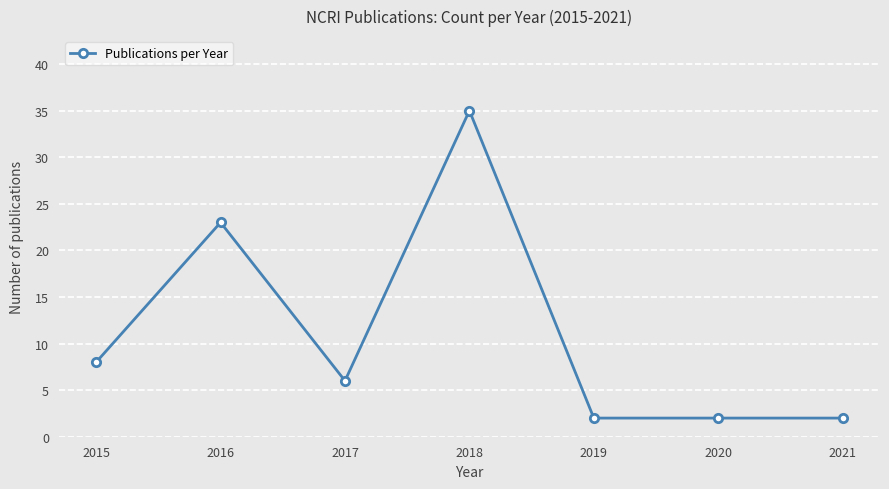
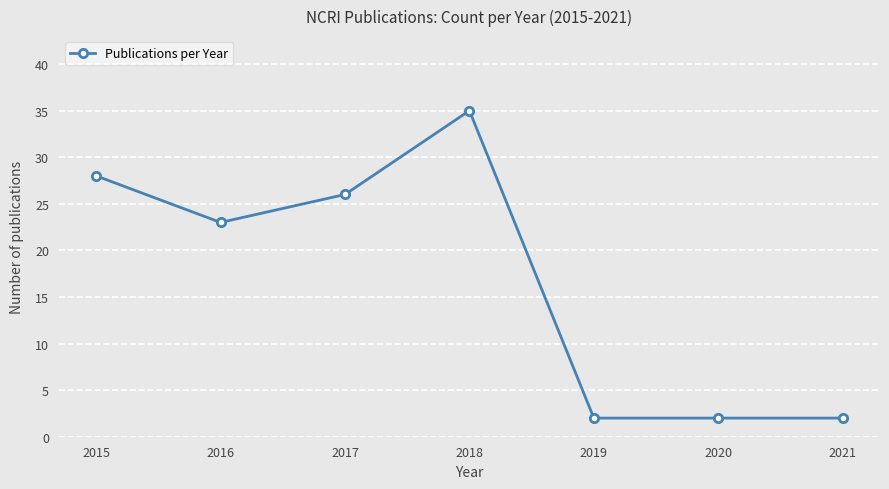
2015: 8 -> 28
2017: 6 -> 26
